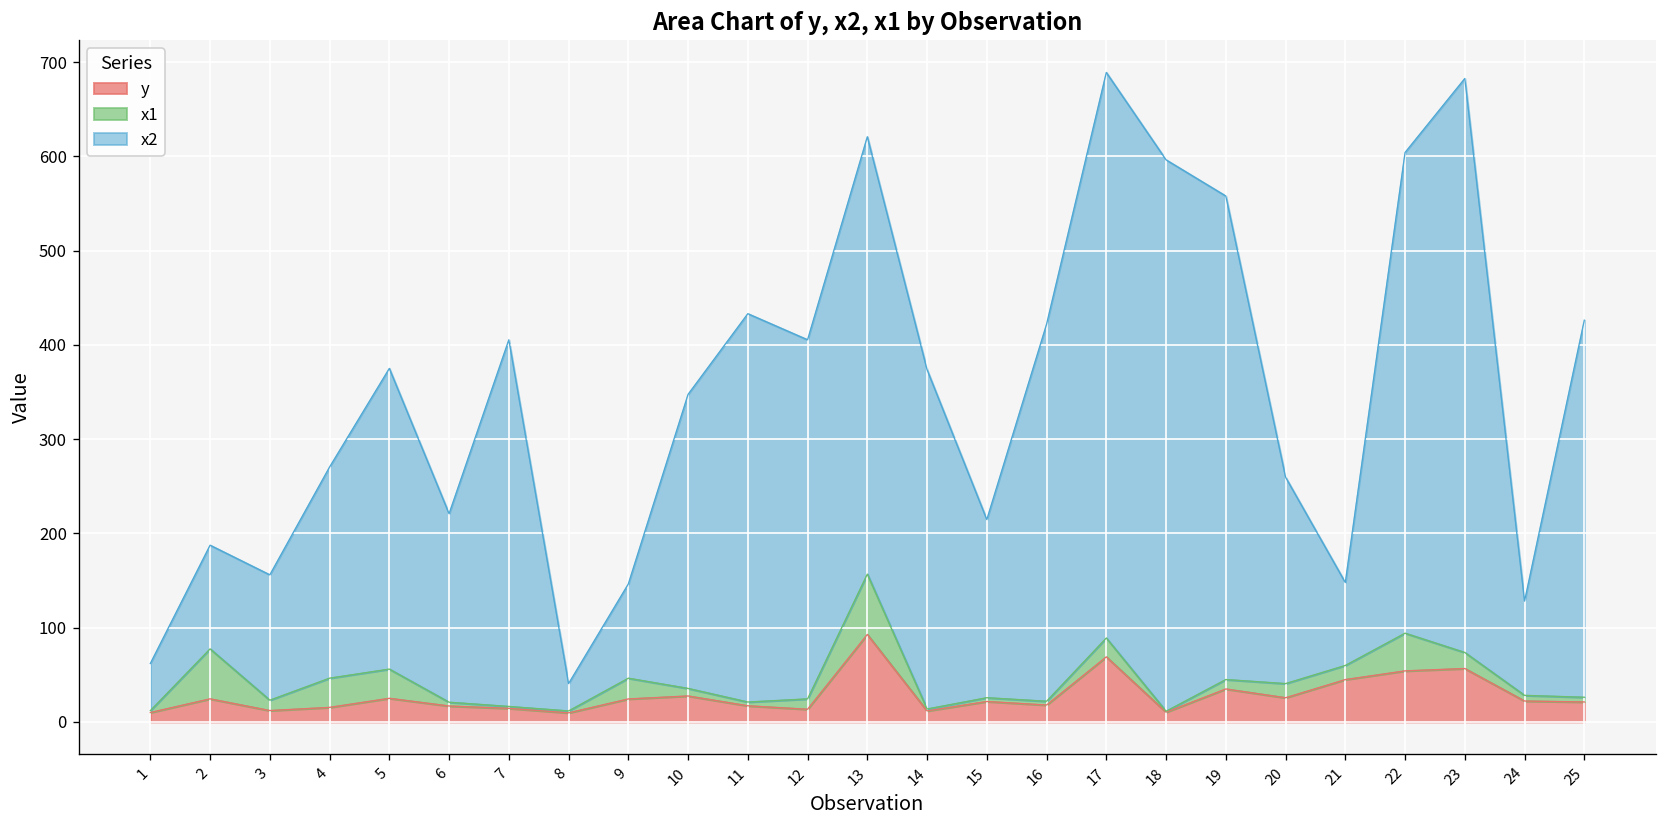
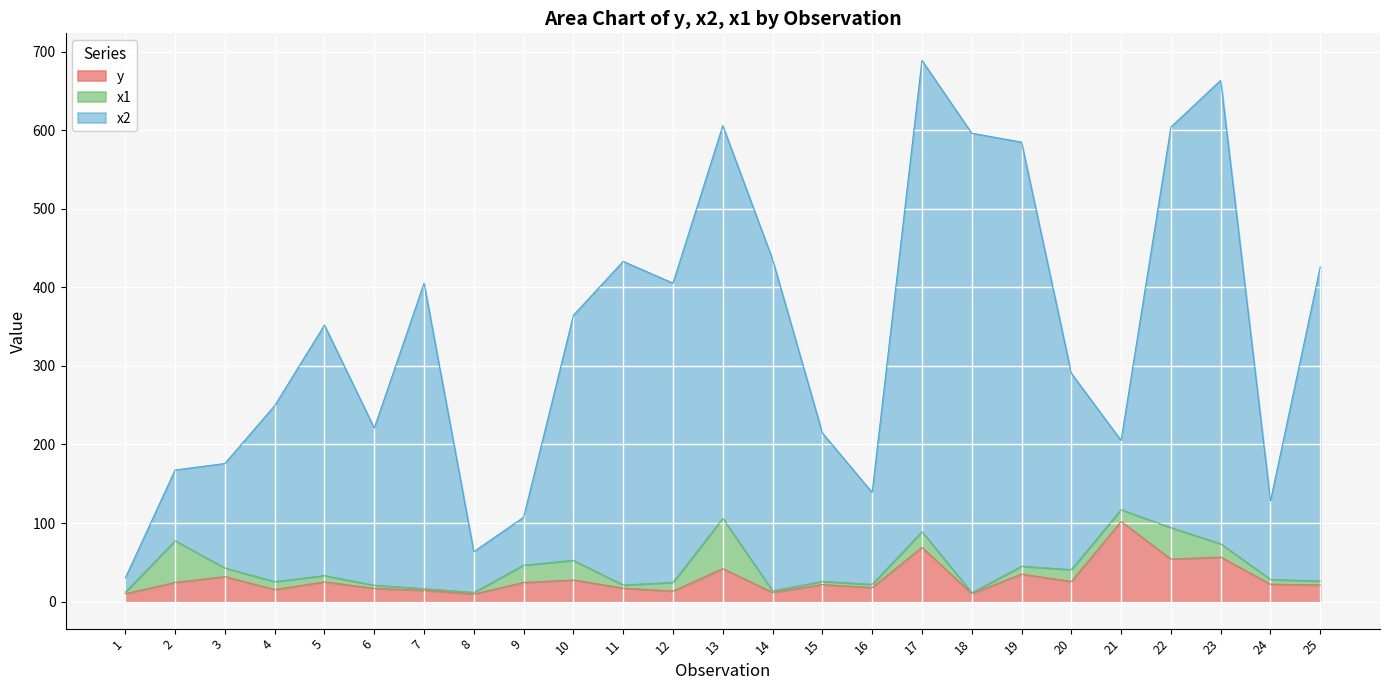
x2, 1: 50 -> 20
x2, 2: 110 -> 90
y, 3: 10 -> 30
x1, 4: 30 -> 10
x1, 5: 30 -> 10
x2, 8: 30 -> 50
x2, 9: 100 -> 60
x1, 10: 10 -> 30
y, 13: 90 -> 40
x2, 13: 460 -> 500
x2, 14: 360 -> 420
x2, 16: 400 -> 120
x2, 19: 510 -> 540
x2, 20: 220 -> 250
y, 21: 40 -> 100
x2, 23: 610 -> 590
